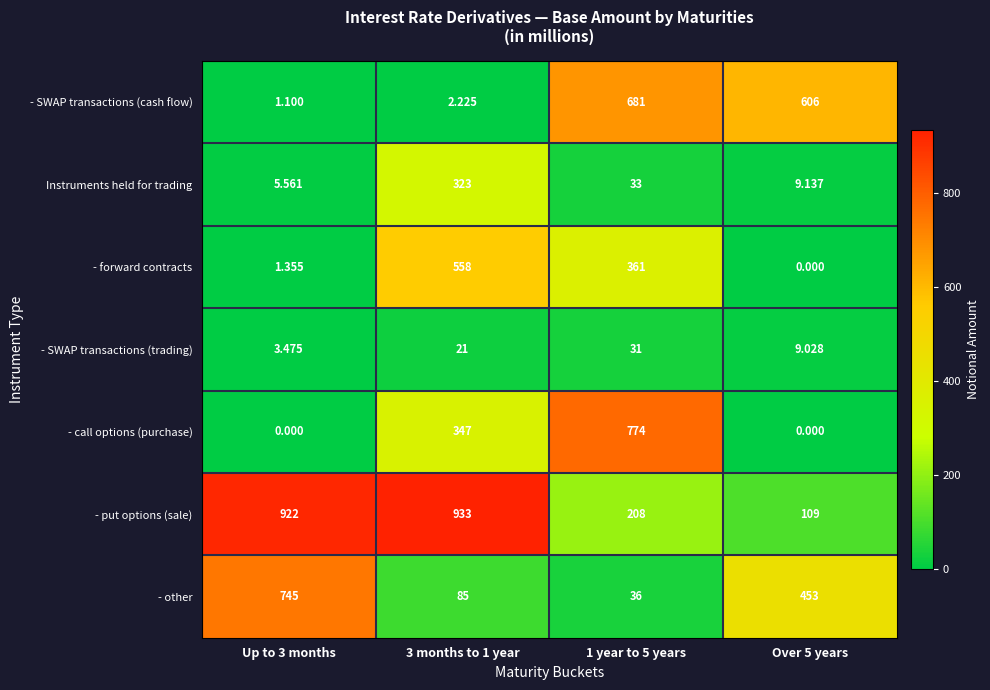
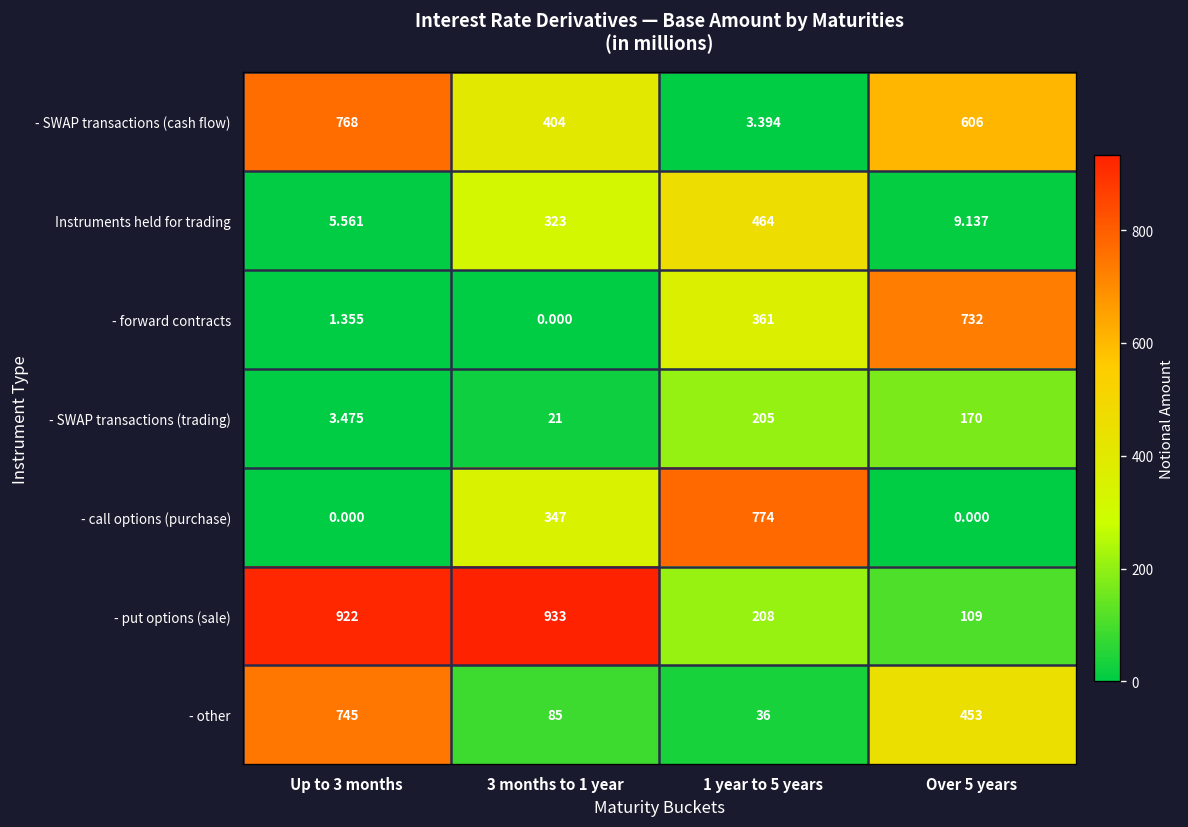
- SWAP transactions (cash flow), Up to 3 months: 1.100 -> 768
- SWAP transactions (cash flow), 3 months to 1 year: 2.225 -> 404
- SWAP transactions (cash flow), 1 year to 5 years: 681 -> 3.394
Instruments held for trading, 1 year to 5 years: 33 -> 464
- forward contracts, 3 months to 1 year: 558 -> 0.000
- forward contracts, Over 5 years: 0.000 -> 732
- SWAP transactions (trading), 1 year to 5 years: 31 -> 205
- SWAP transactions (trading), Over 5 years: 9.028 -> 170
